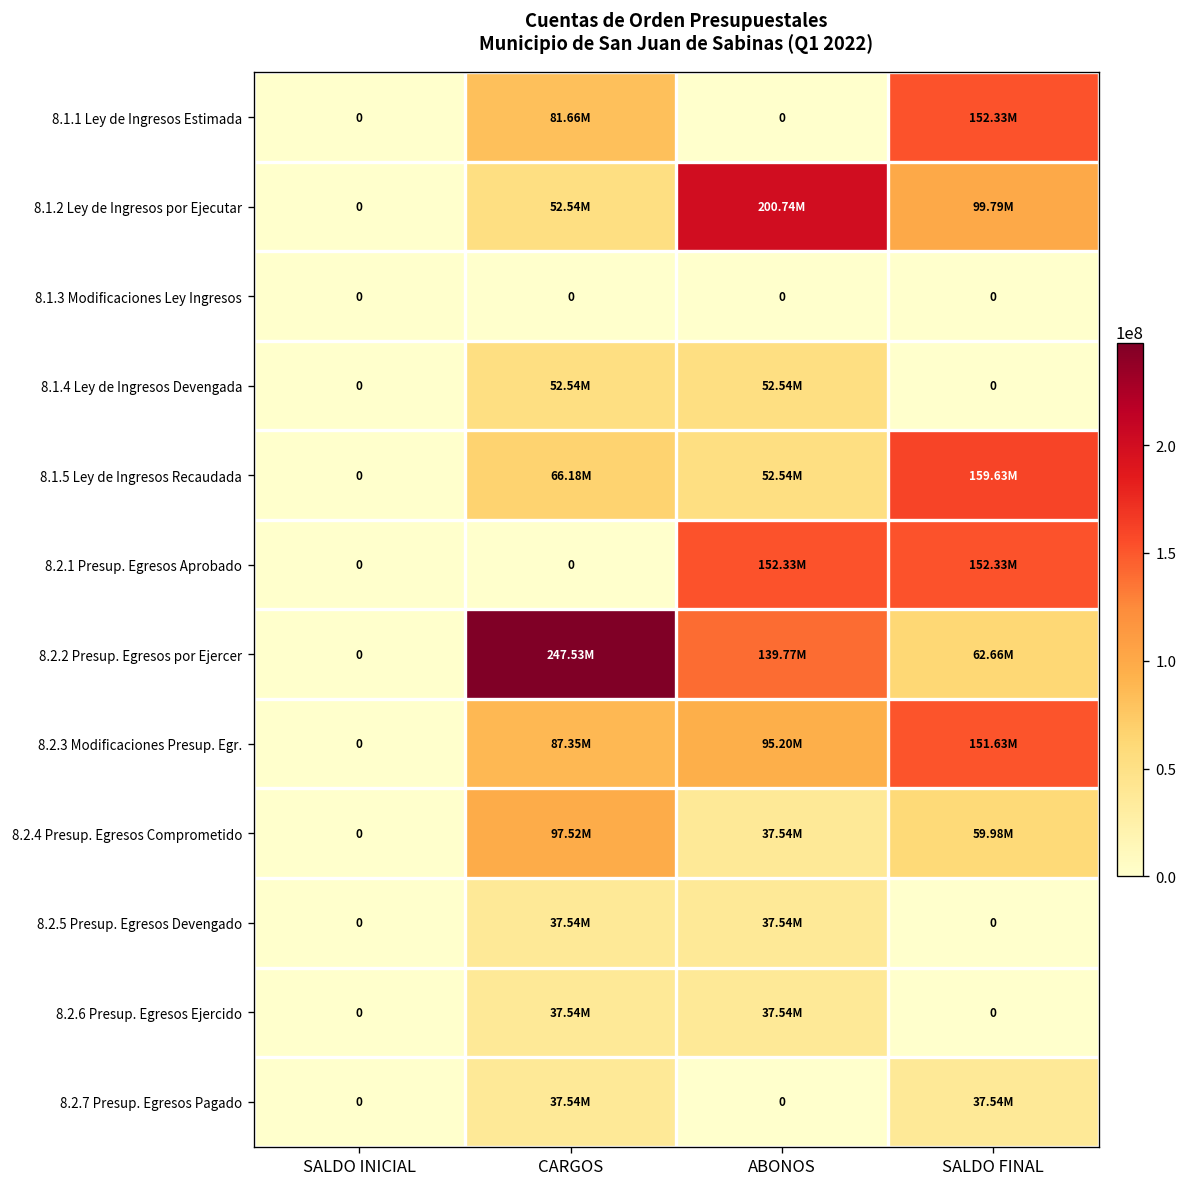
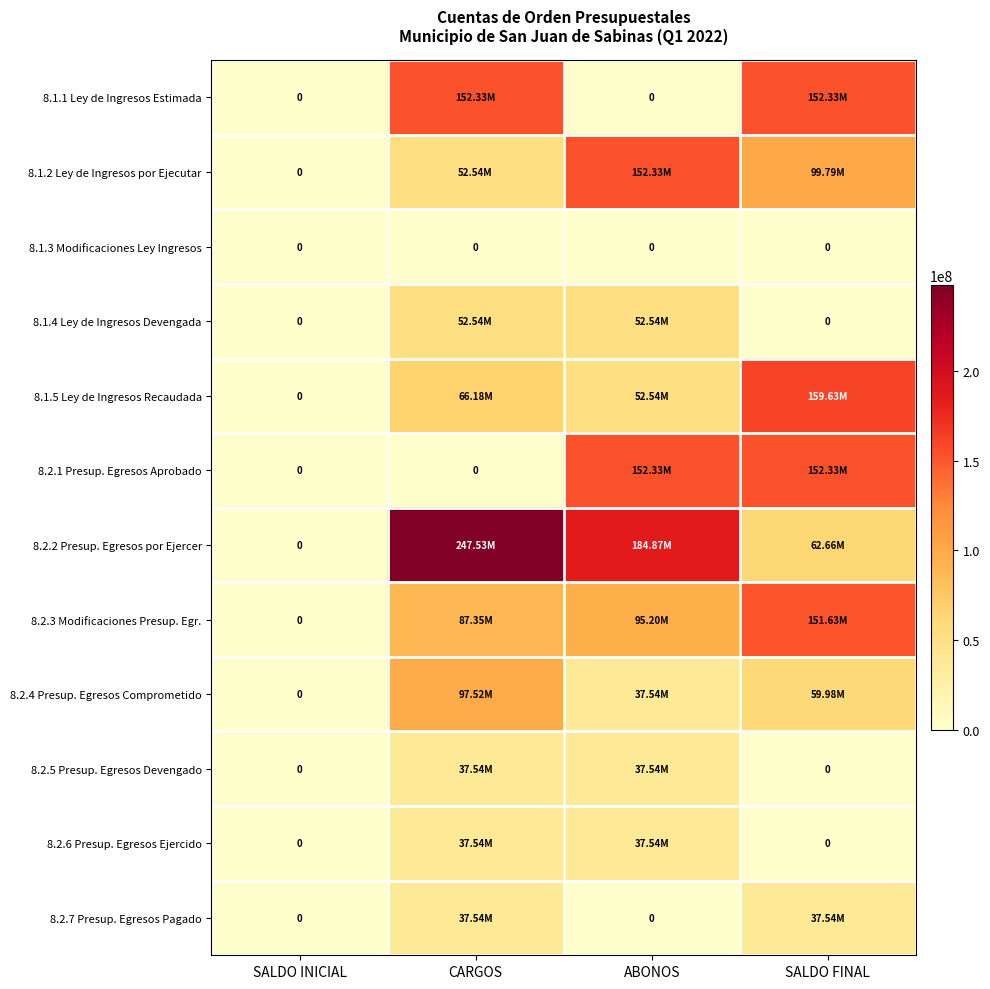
8.1.1 Ley de Ingresos Estimada, CARGOS: 81.66M -> 152.33M
8.1.2 Ley de Ingresos por Ejecutar, ABONOS: 200.74M -> 152.33M
8.2.2 Presup. Egresos por Ejercer, ABONOS: 139.77M -> 184.87M
